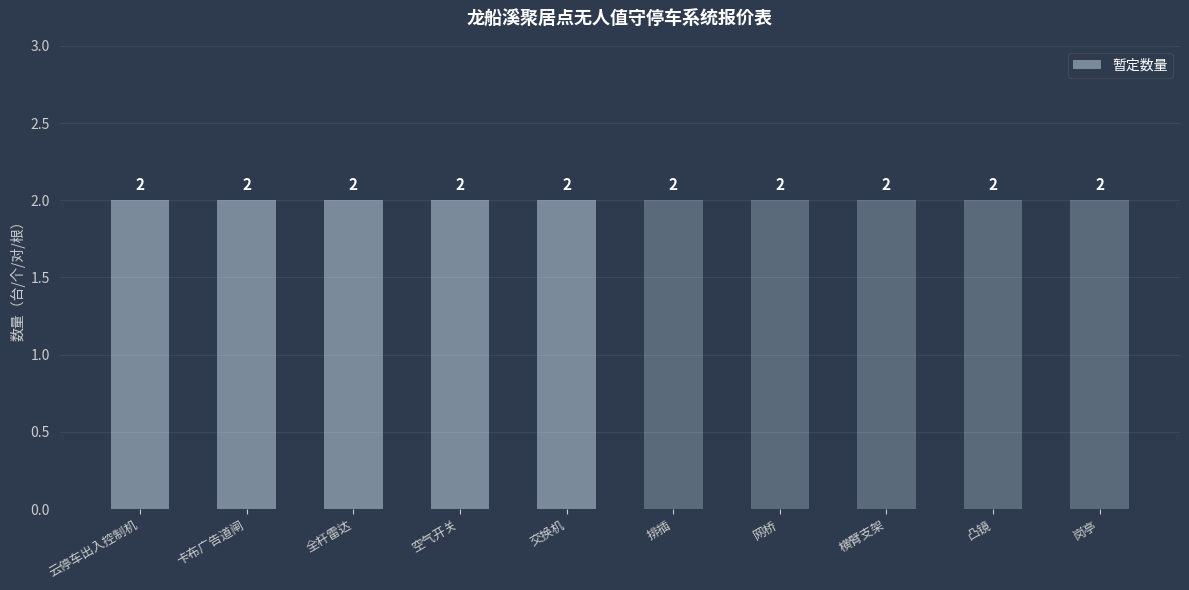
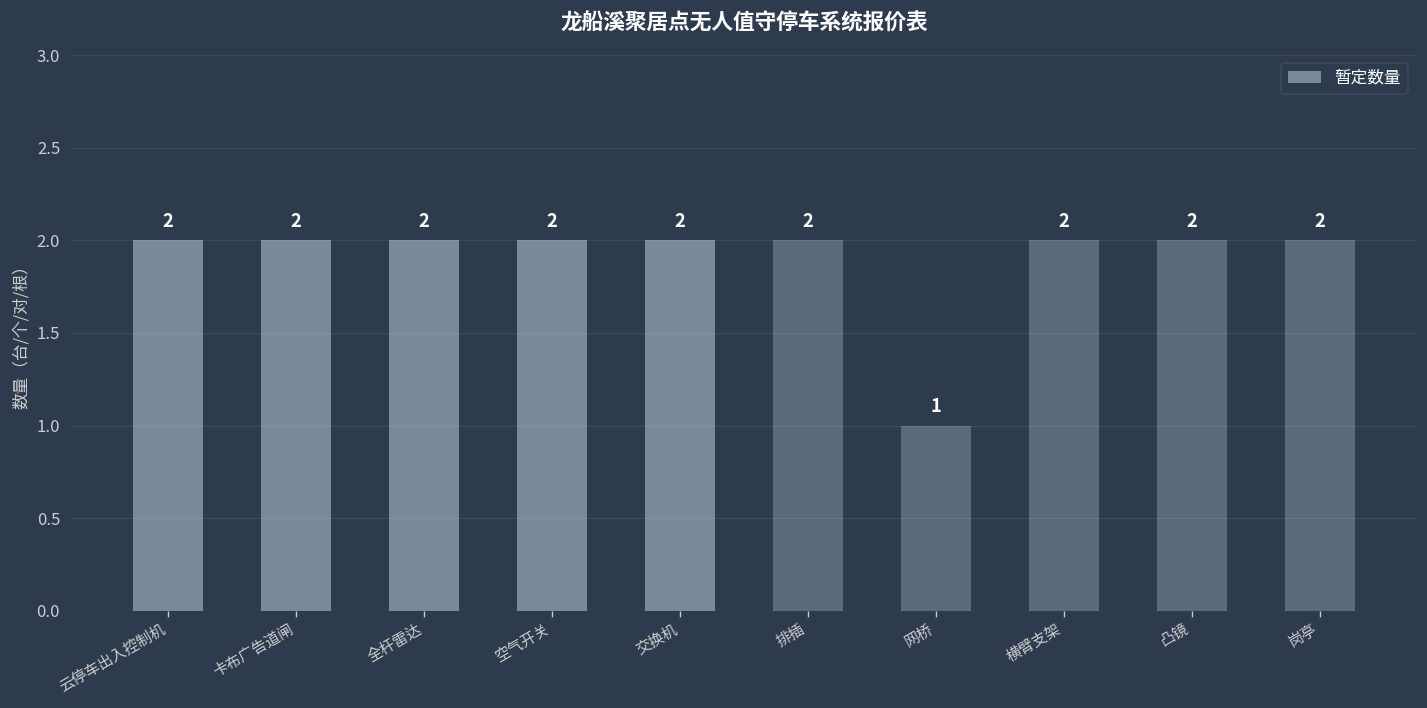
网桥: 2 -> 1
